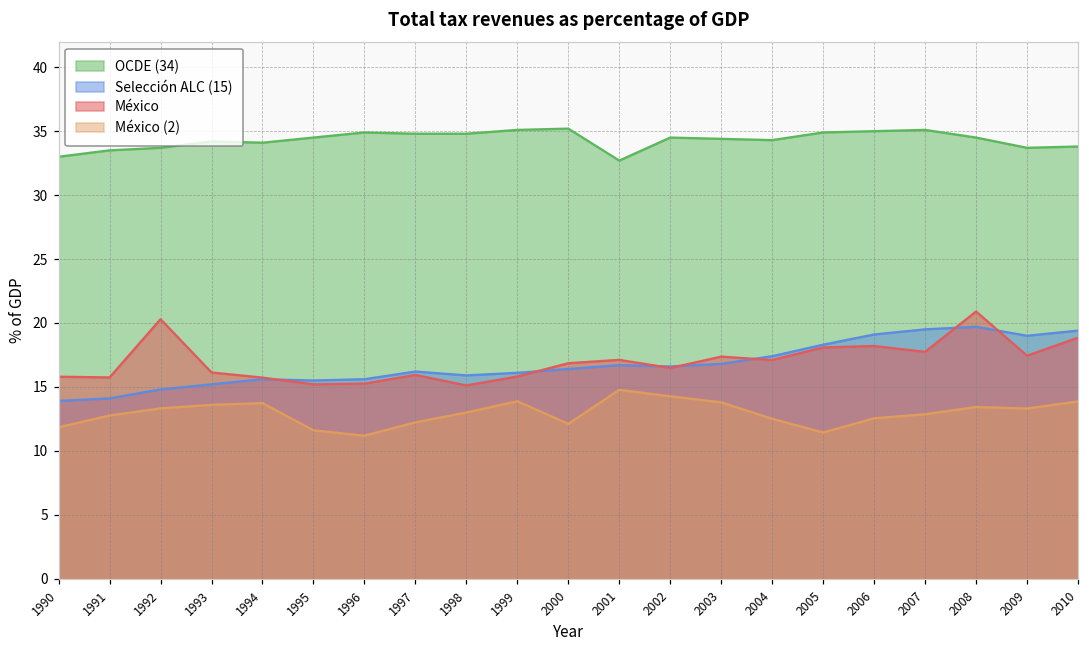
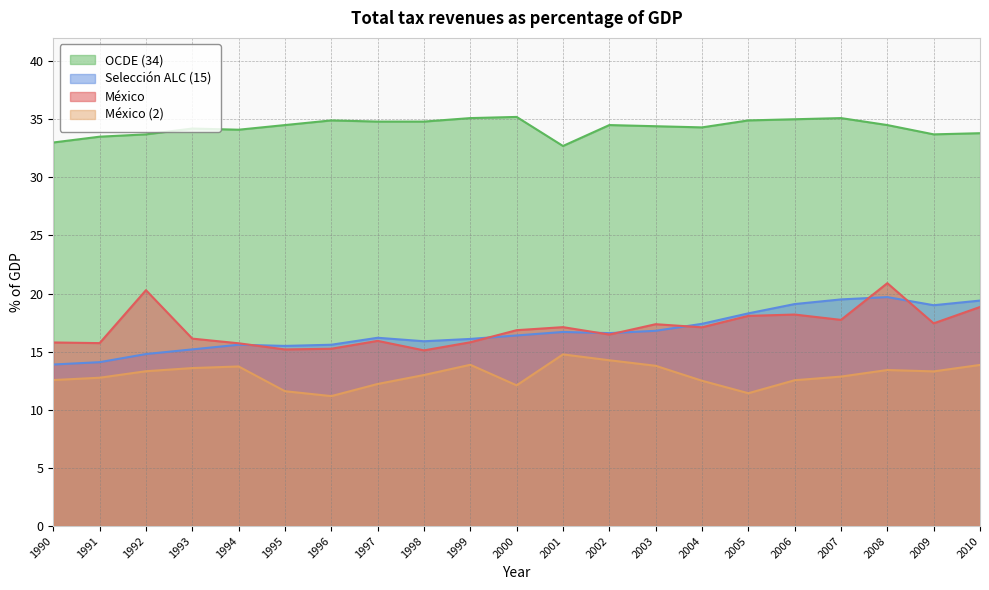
México (2), 1990: 11.8 -> 12.6
